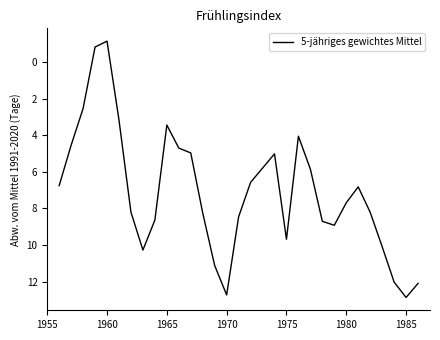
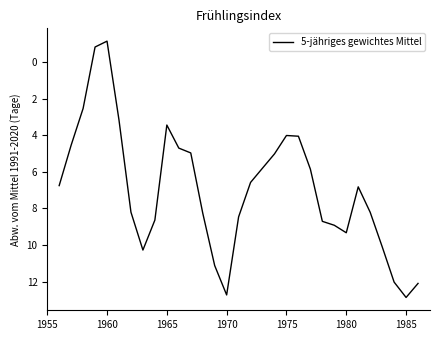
1975: 9.7 -> 4.0
1980: 7.7 -> 9.3
